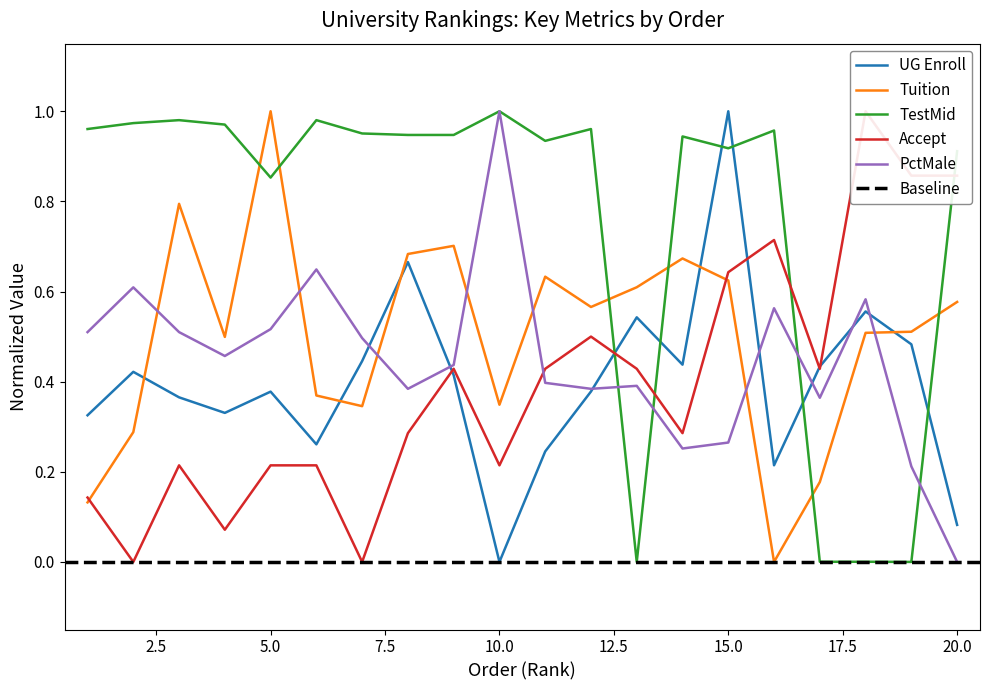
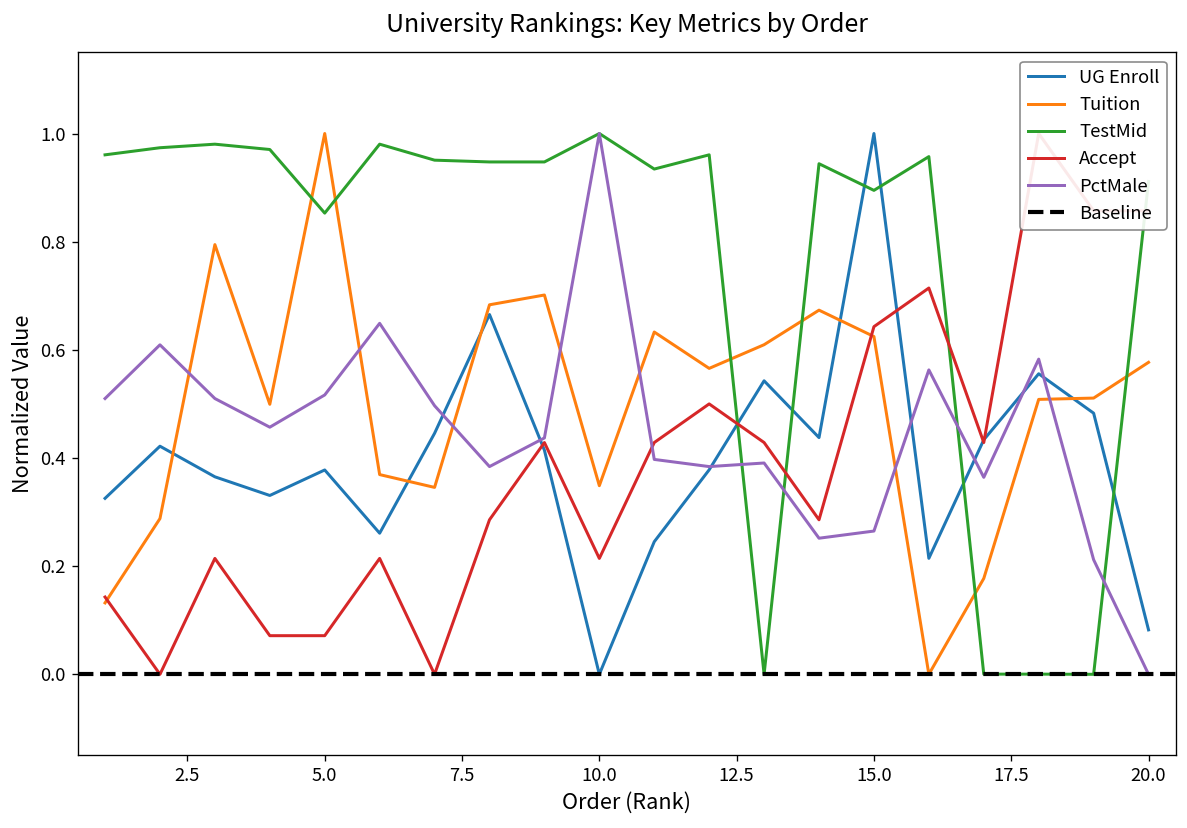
Accept, 5.0: 0.21 -> 0.07
TestMid, 15.0: 0.92 -> 0.89
